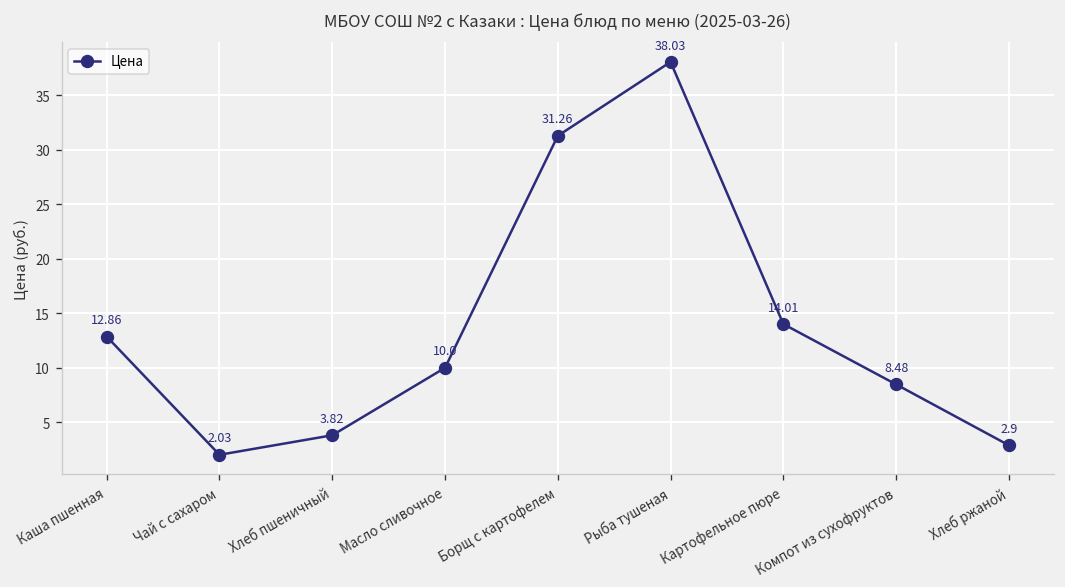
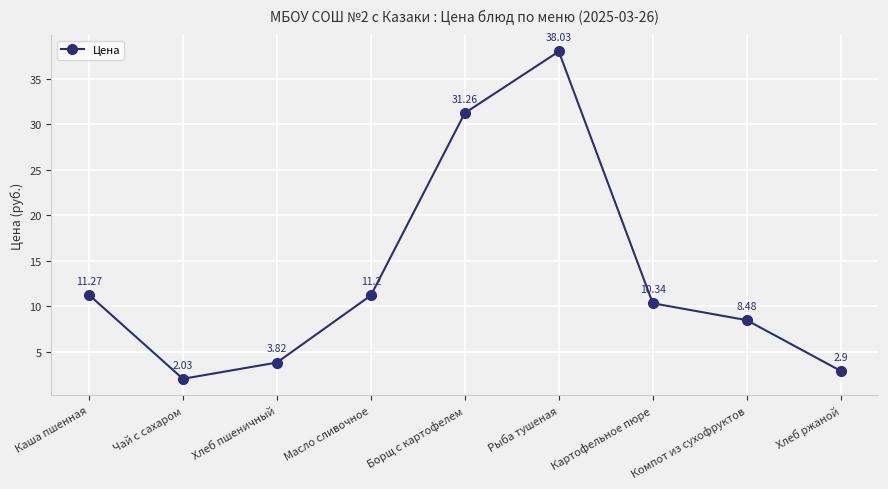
Каша пшенная: 12.86 -> 11.27
Масло сливочное: 10.0 -> 11.2
Картофельное пюре: 14.01 -> 10.34
